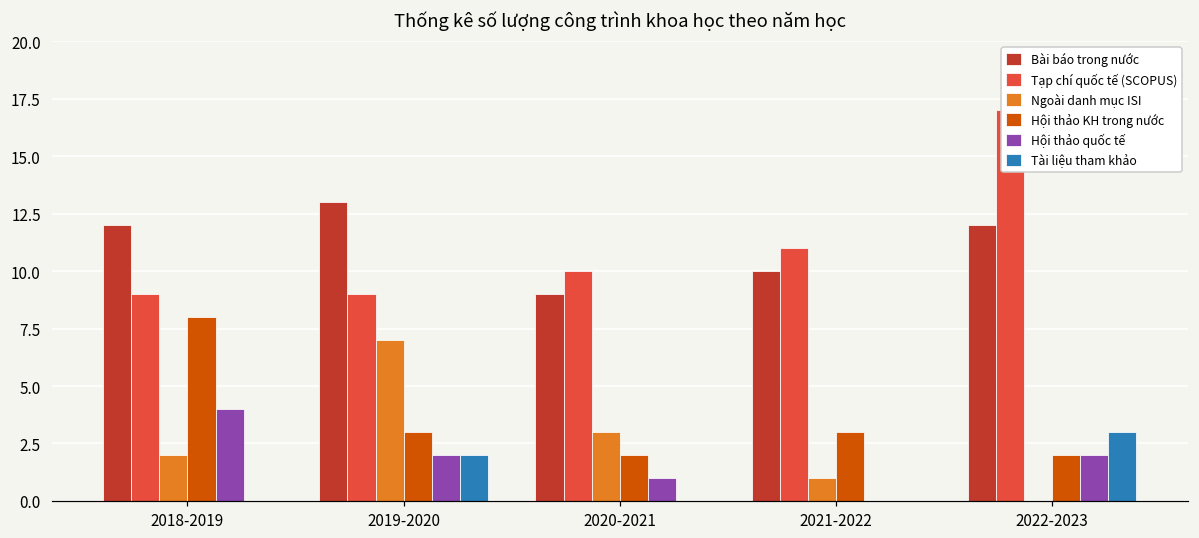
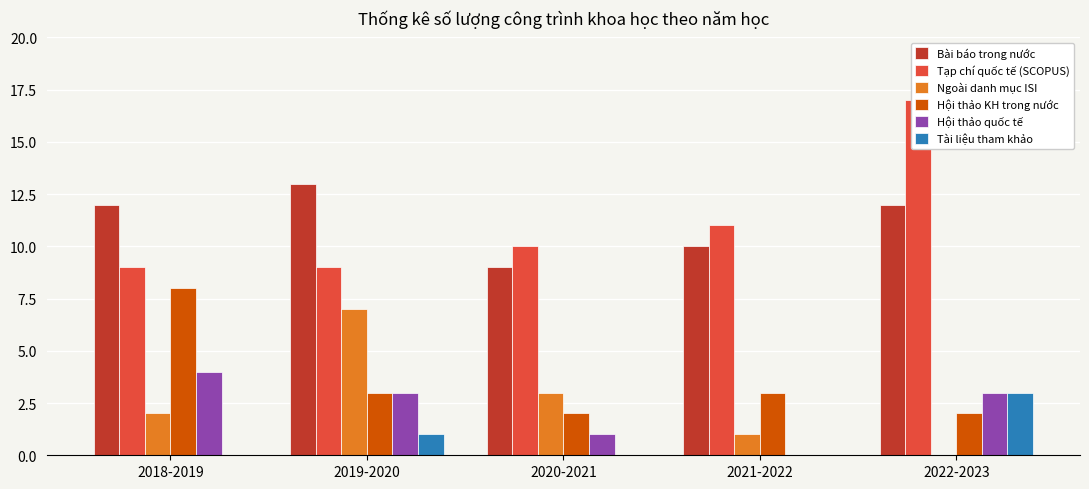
Hội thảo quốc tế, 2019-2020: 2 -> 3
Tài liệu tham khảo, 2019-2020: 2 -> 1
Hội thảo quốc tế, 2022-2023: 2 -> 3
